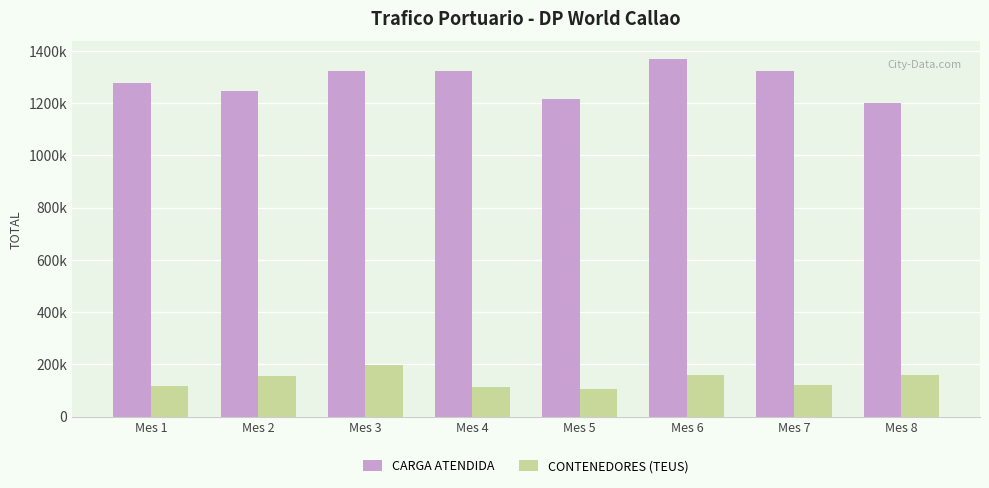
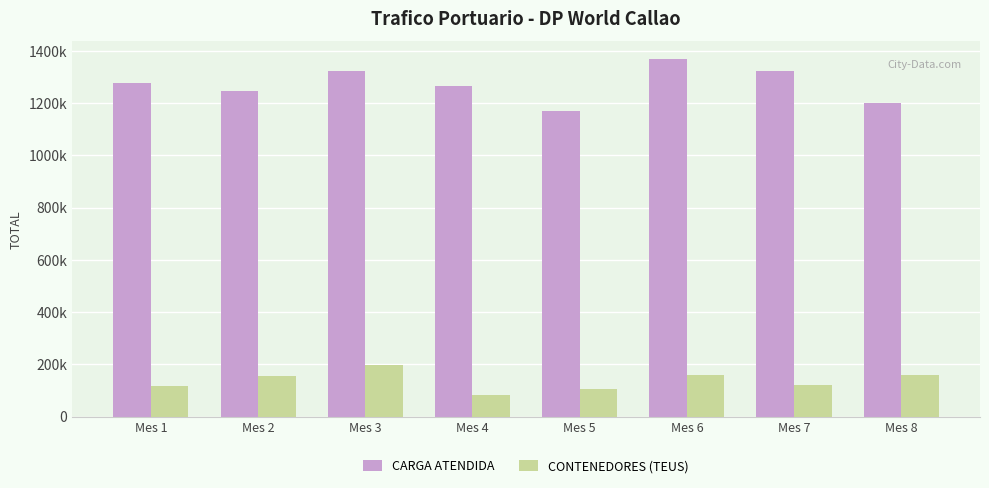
CARGA ATENDIDA, Mes 4: 1320000 -> 1260000
CONTENEDORES (TEUS), Mes 4: 110000 -> 80000
CARGA ATENDIDA, Mes 5: 1220000 -> 1170000
